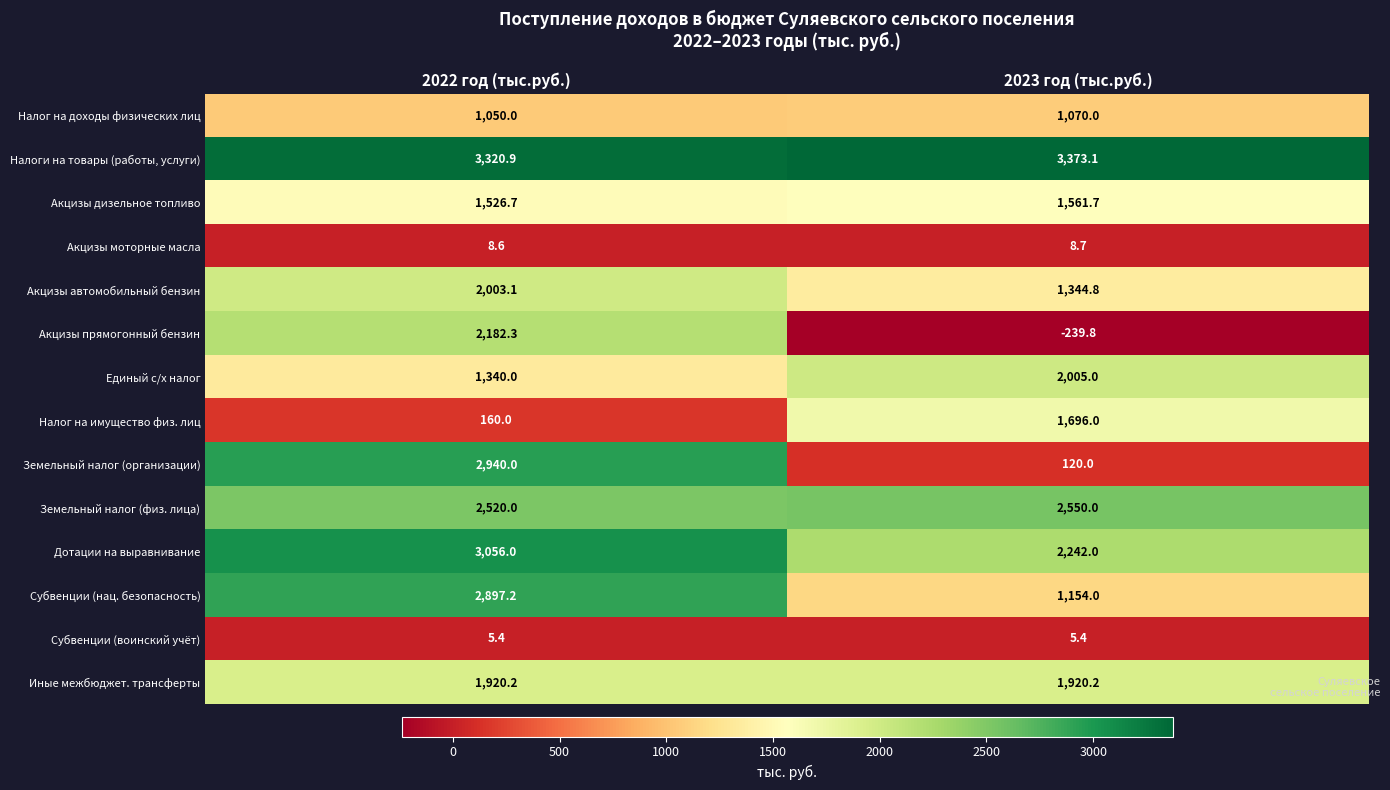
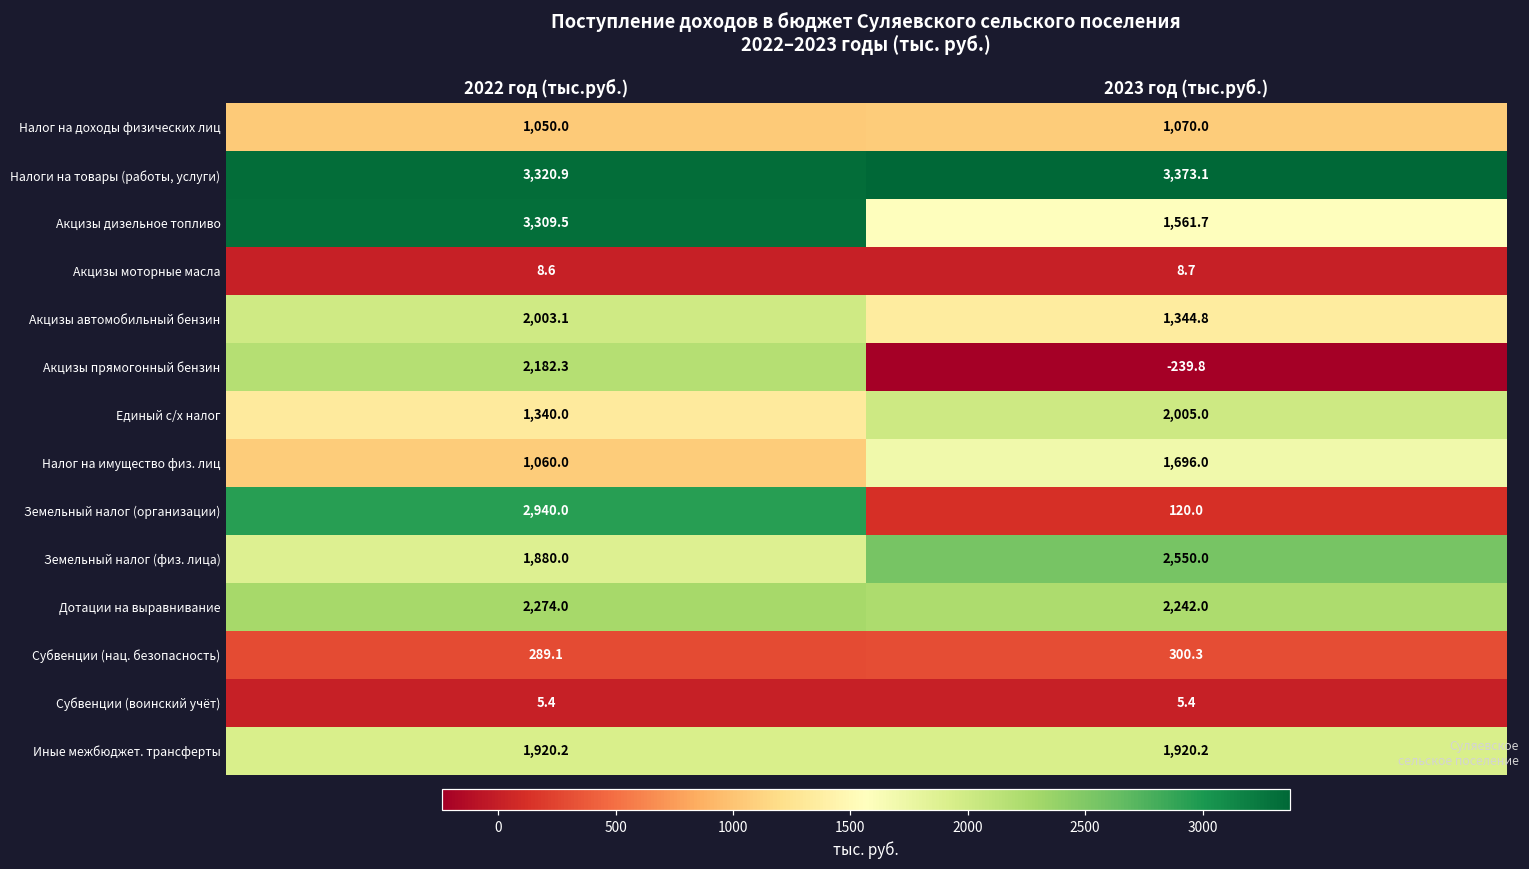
Акцизы дизельное топливо, 2022 год (тыс.руб.): 1,526.7 -> 3,309.5
Налог на имущество физ. лиц, 2022 год (тыс.руб.): 160.0 -> 1,060.0
Земельный налог (физ. лица), 2022 год (тыс.руб.): 2,520.0 -> 1,880.0
Дотации на выравнивание, 2022 год (тыс.руб.): 3,056.0 -> 2,274.0
Субвенции (нац. безопасность), 2022 год (тыс.руб.): 2,897.2 -> 289.1
Субвенции (нац. безопасность), 2023 год (тыс.руб.): 1,154.0 -> 300.3
